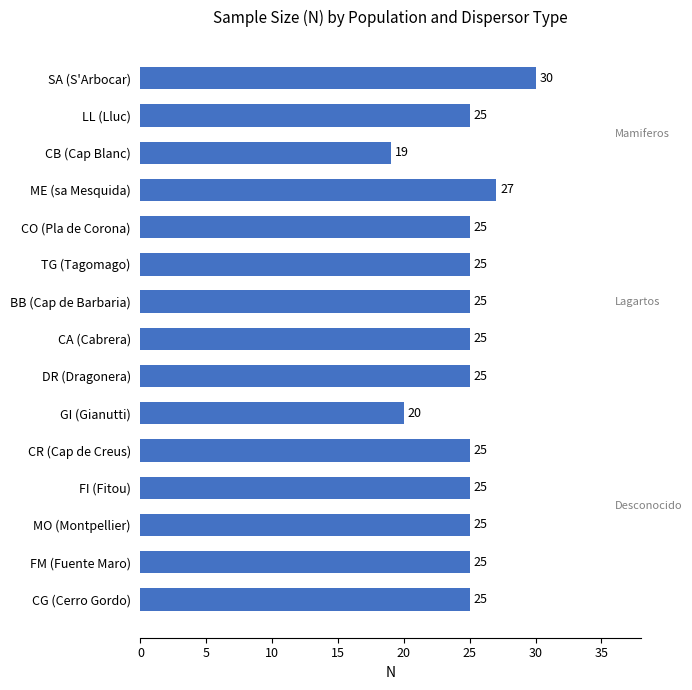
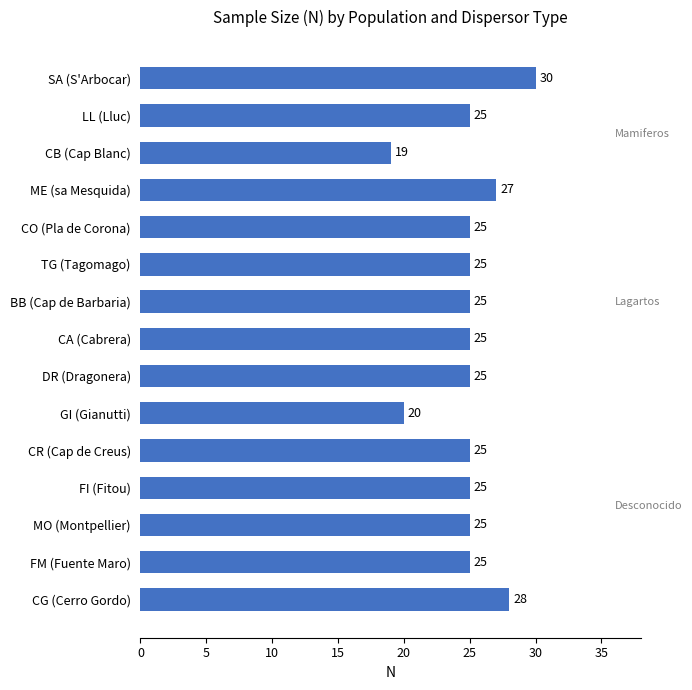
CG (Cerro Gordo): 25 -> 28
